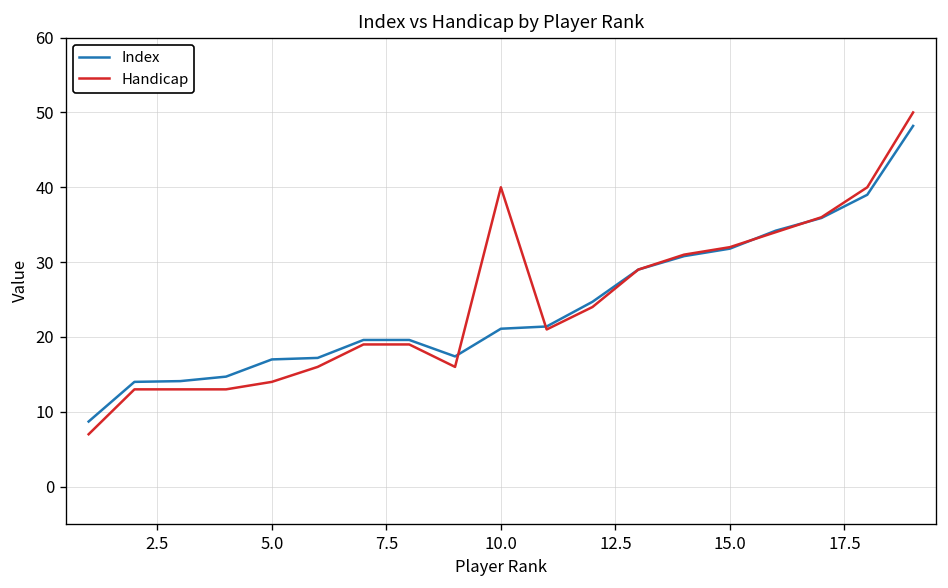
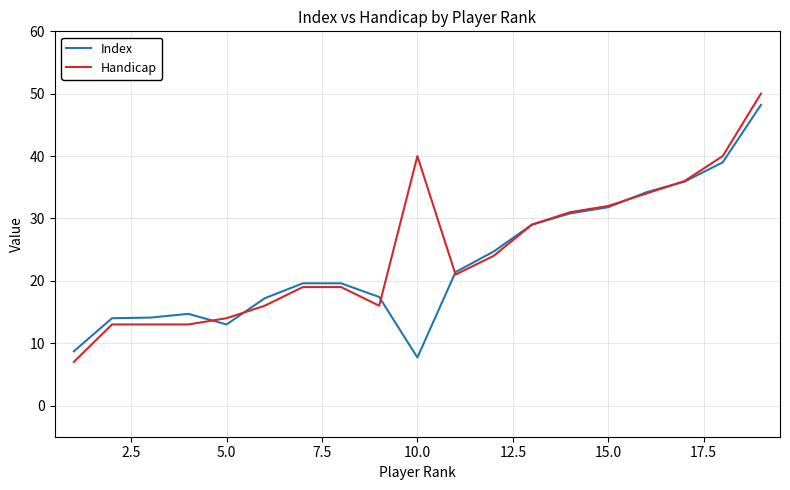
Index, 5.0: 17 -> 13
Index, 10.0: 21 -> 8
